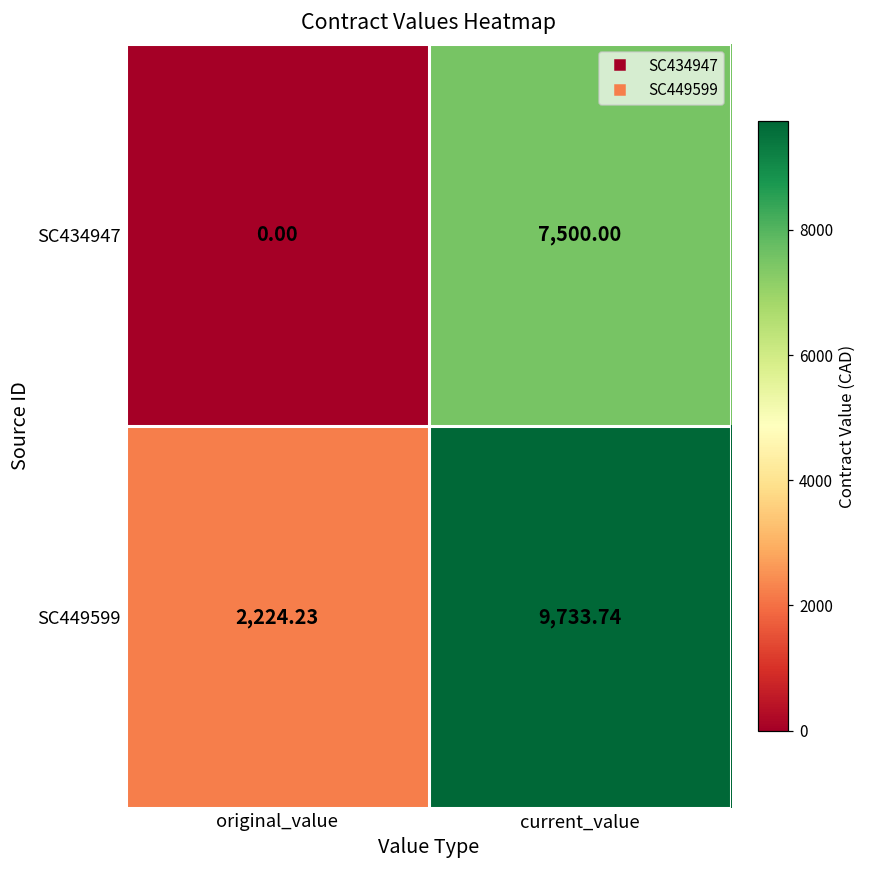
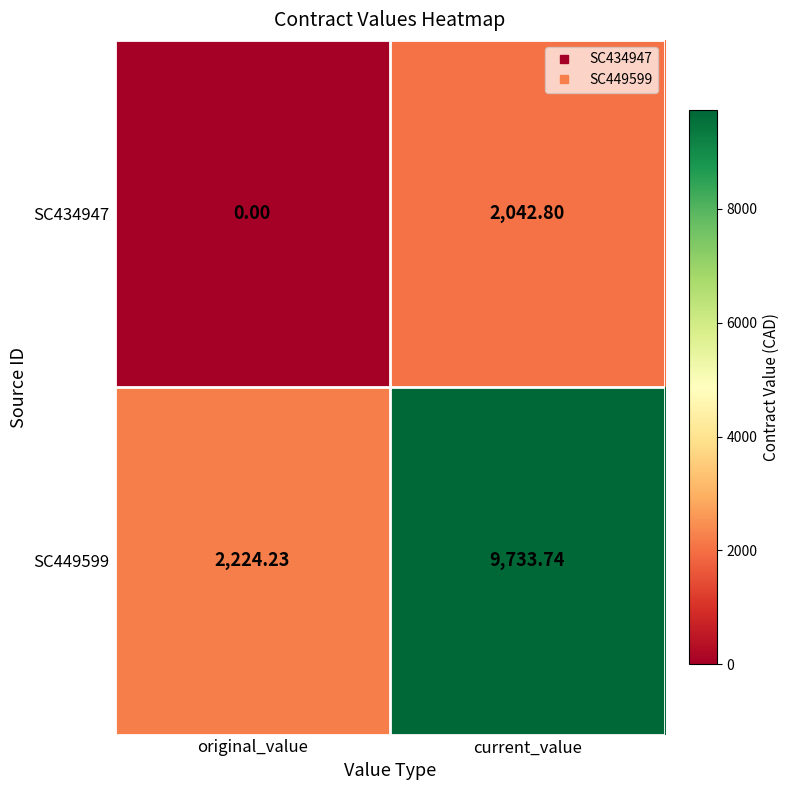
SC434947, current_value: 7,500.00 -> 2,042.80
